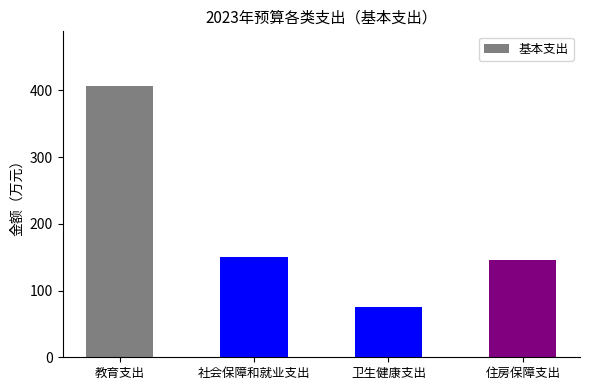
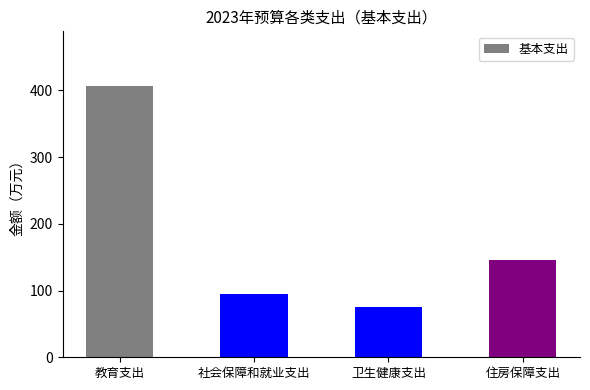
社会保障和就业支出: 150 -> 90
